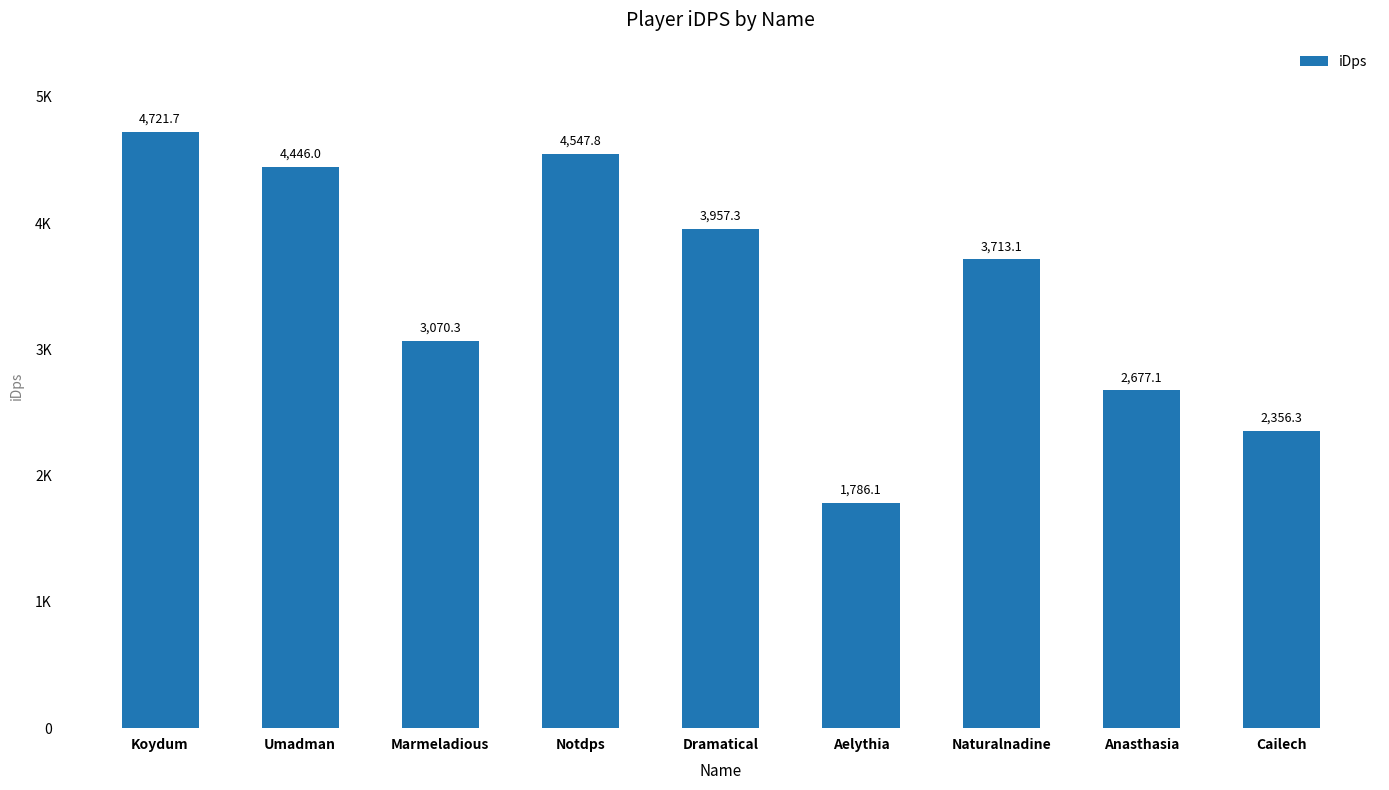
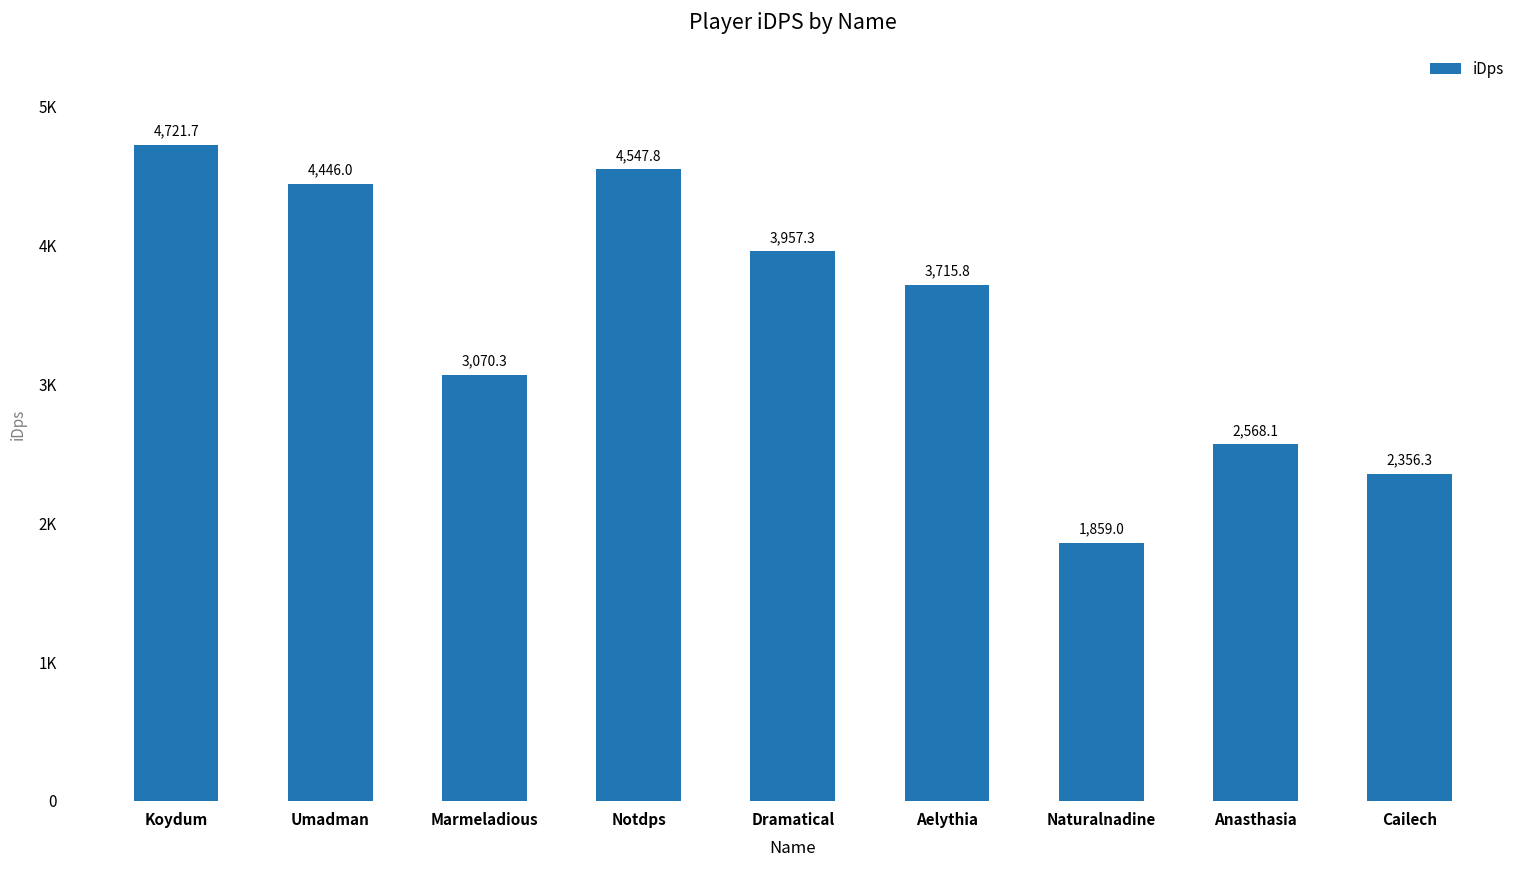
Aelythia: 1,786.1 -> 3,715.8
Naturalnadine: 3,713.1 -> 1,859.0
Anasthasia: 2,677.1 -> 2,568.1
